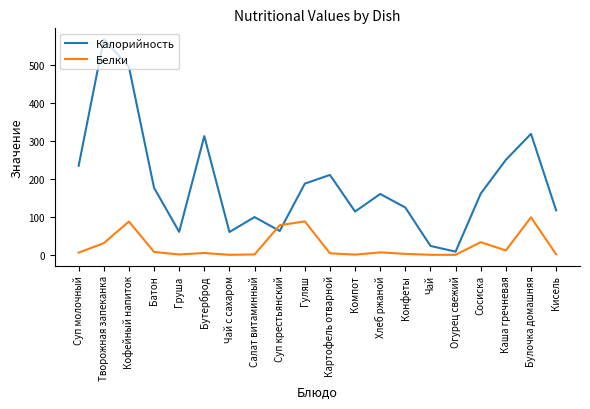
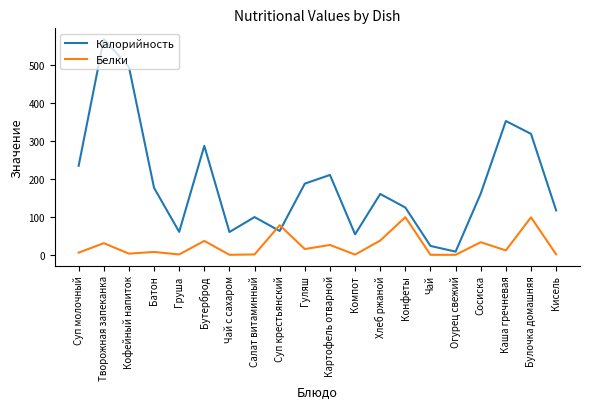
Белки, Кофейный напиток: 90 -> 0
Калорийность, Бутерброд: 310 -> 290
Белки, Бутерброд: 0 -> 40
Белки, Гуляш: 90 -> 20
Белки, Картофель отварной: 0 -> 30
Калорийность, Компот: 110 -> 50
Белки, Хлеб ржаной: 10 -> 40
Белки, Конфеты: 0 -> 100
Калорийность, Каша гречневая: 250 -> 350
